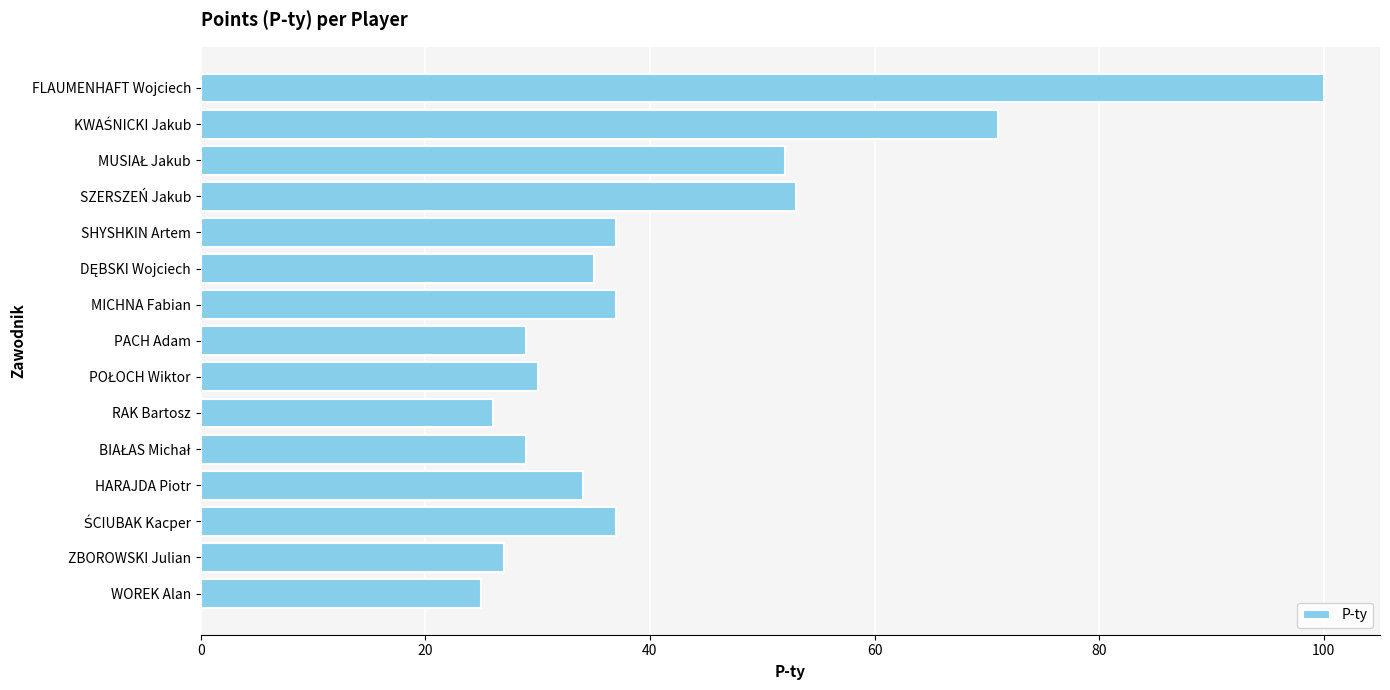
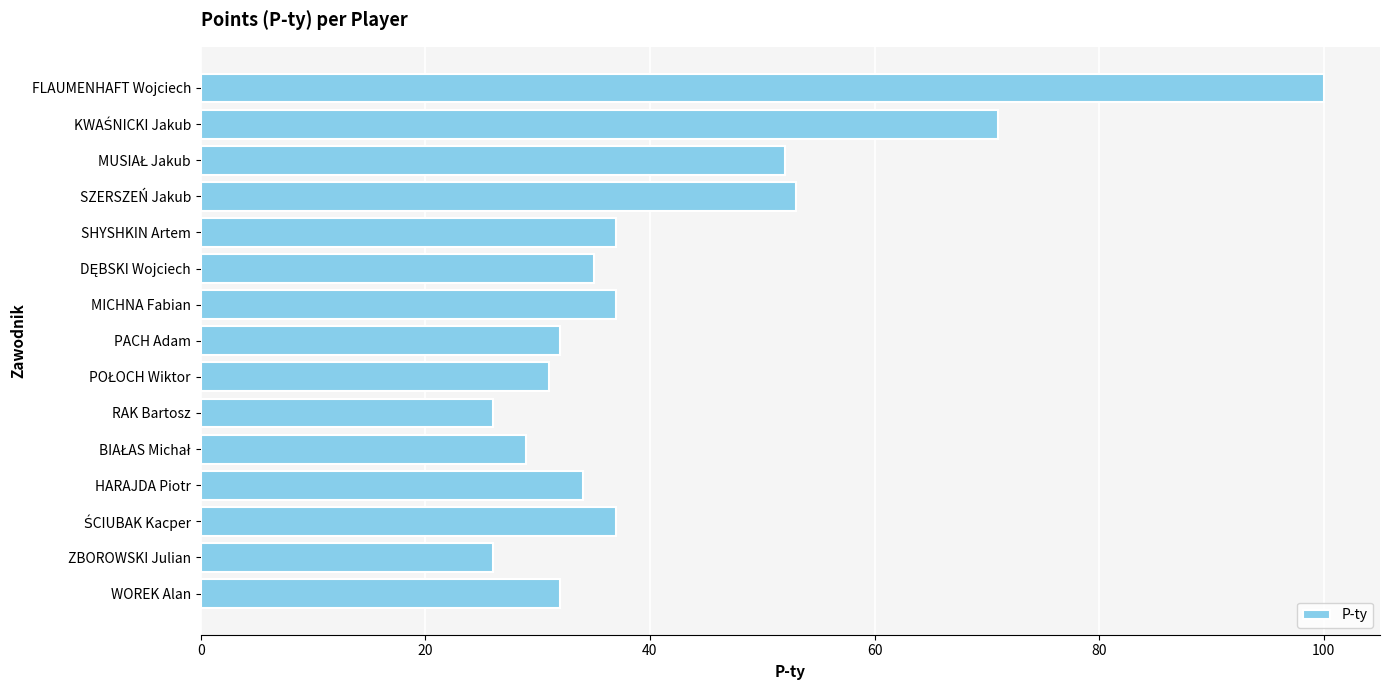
PACH Adam: 29 -> 32
POŁOCH Wiktor: 30 -> 31
ZBOROWSKI Julian: 27 -> 26
WOREK Alan: 25 -> 32
